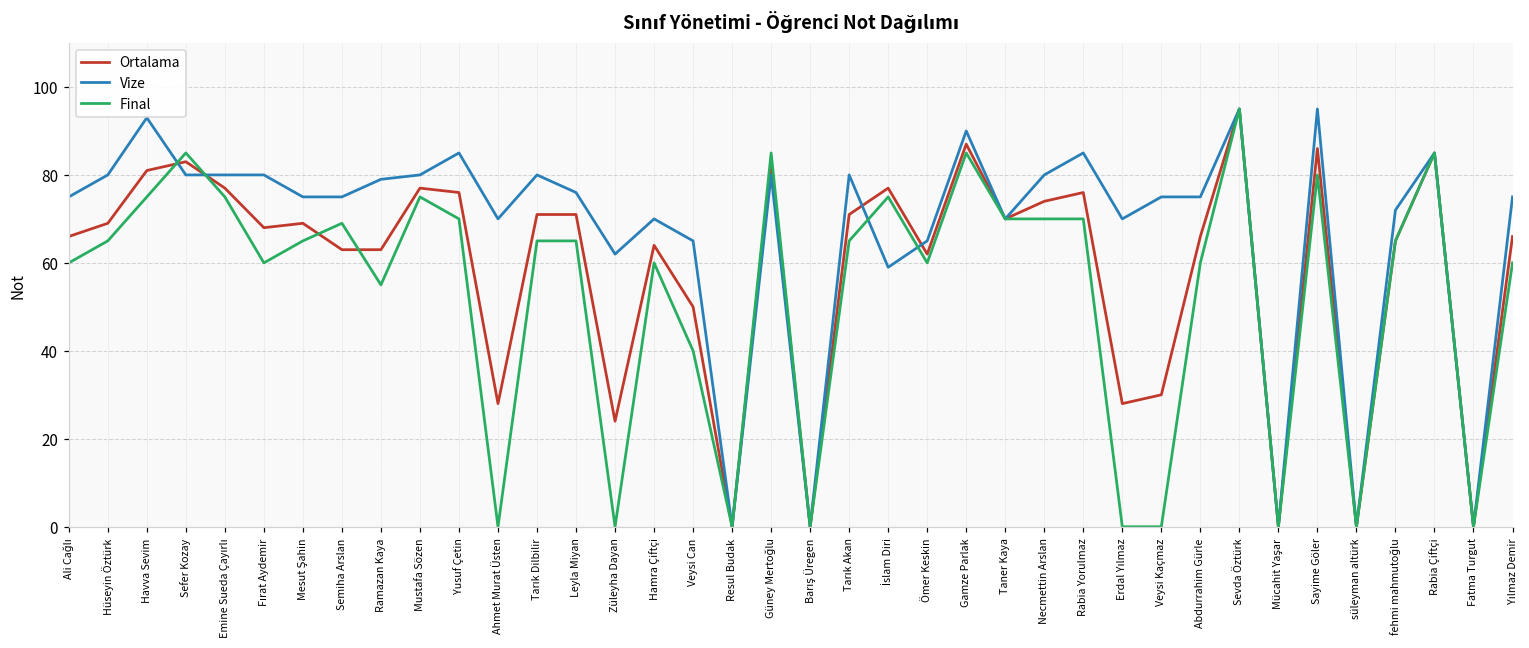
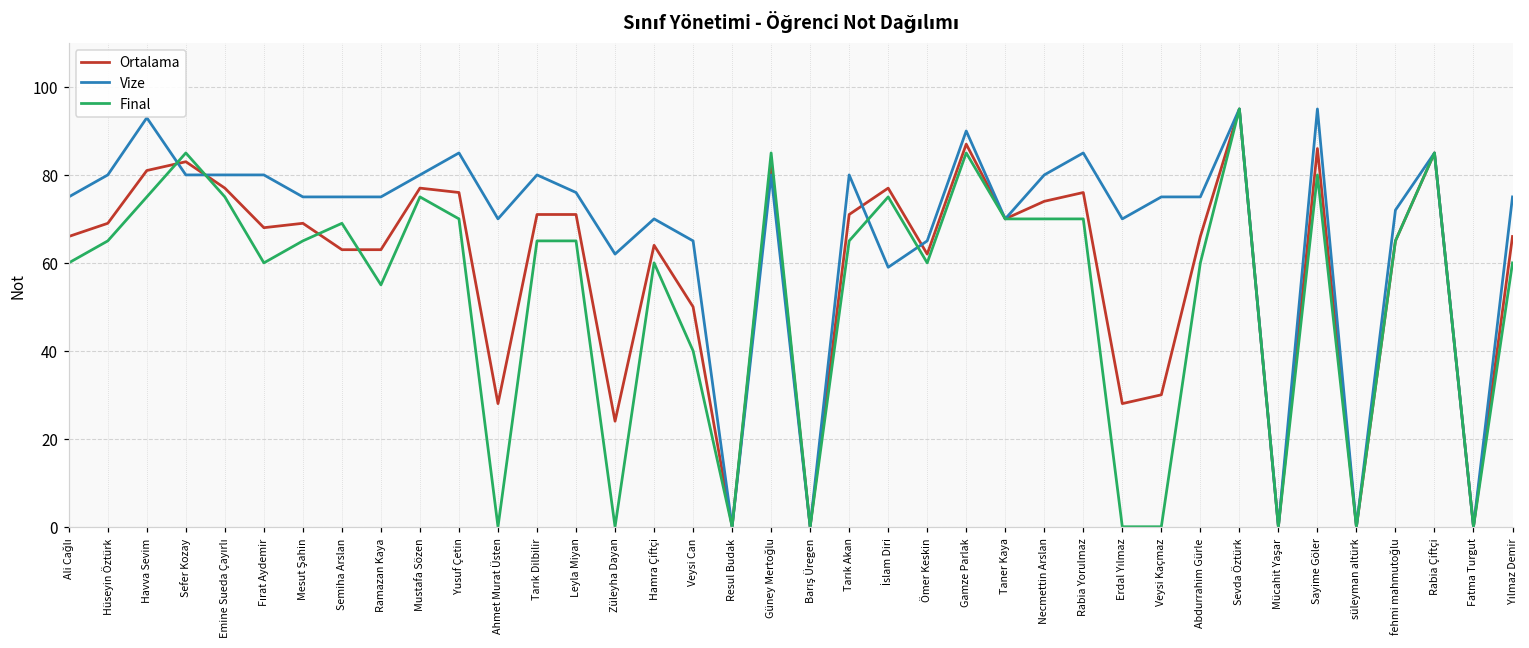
Vize, Ramazan Kaya: 79 -> 75
